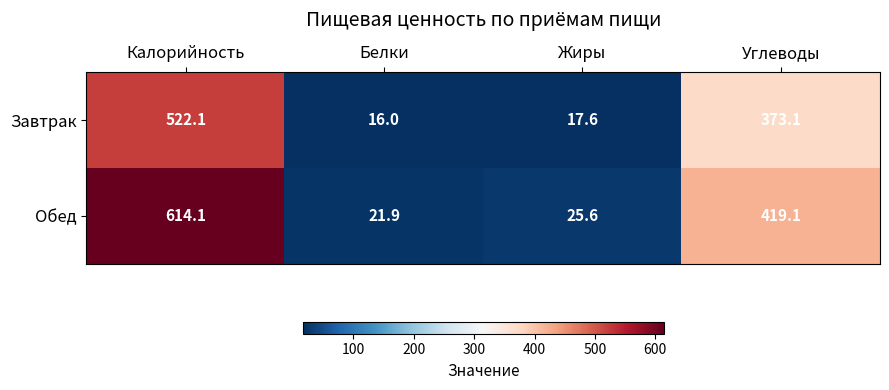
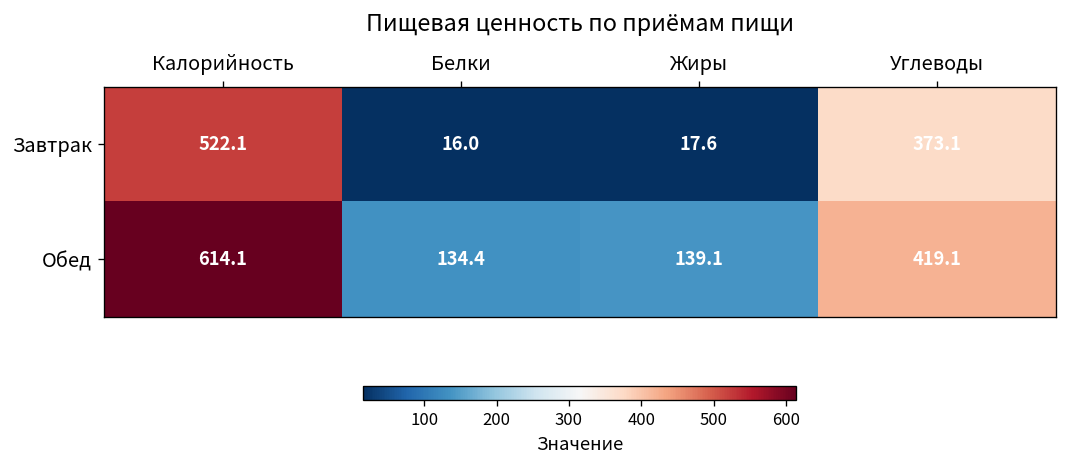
Обед, Белки: 21.9 -> 134.4
Обед, Жиры: 25.6 -> 139.1
